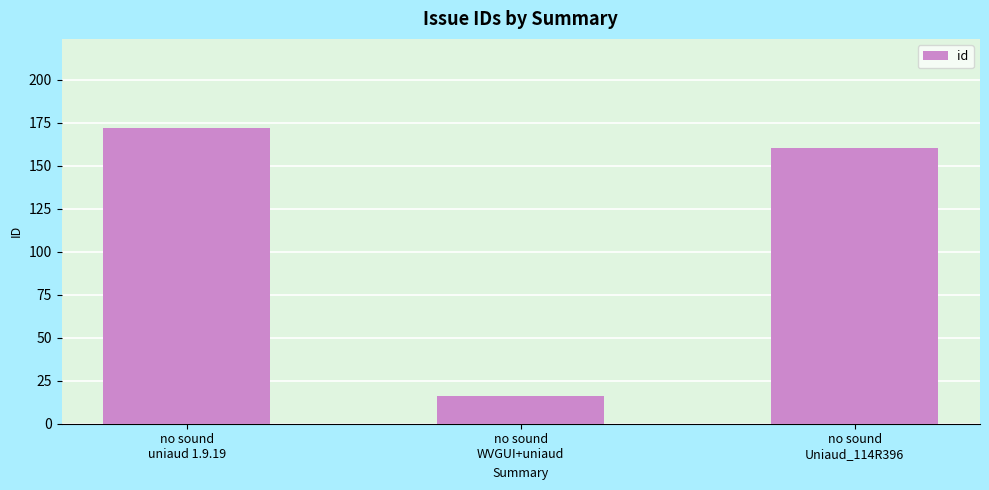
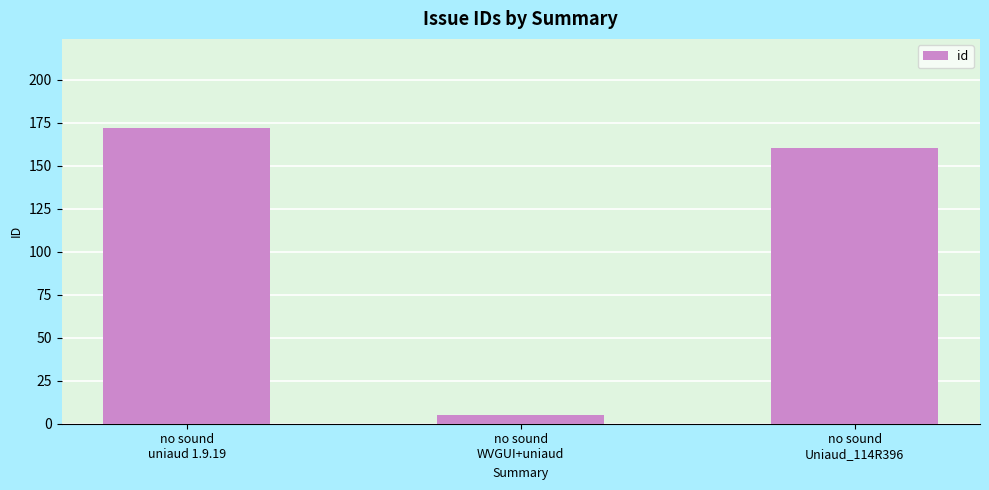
no sound WVGUI+uniaud: 16 -> 5
